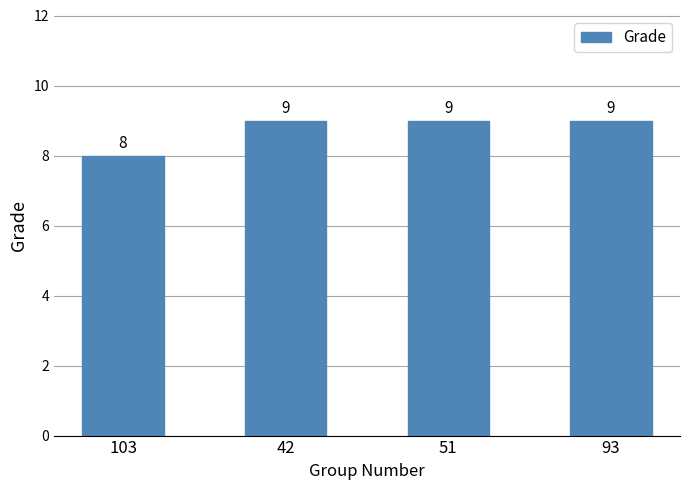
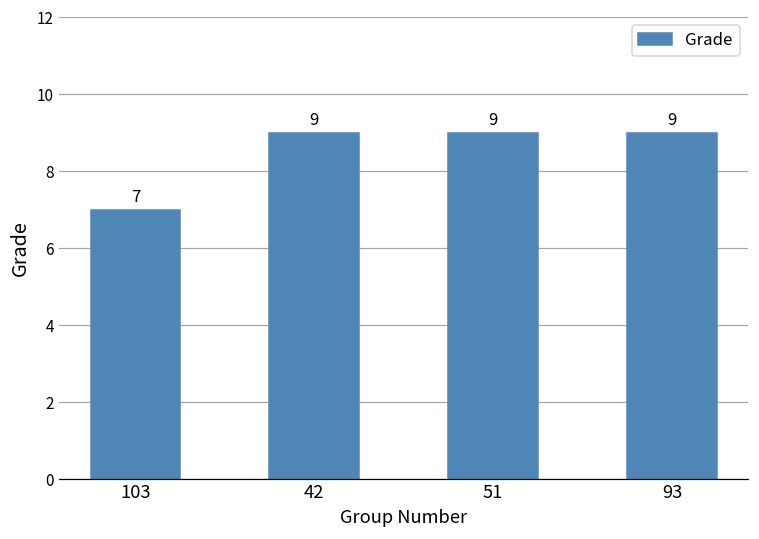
103: 8 -> 7
